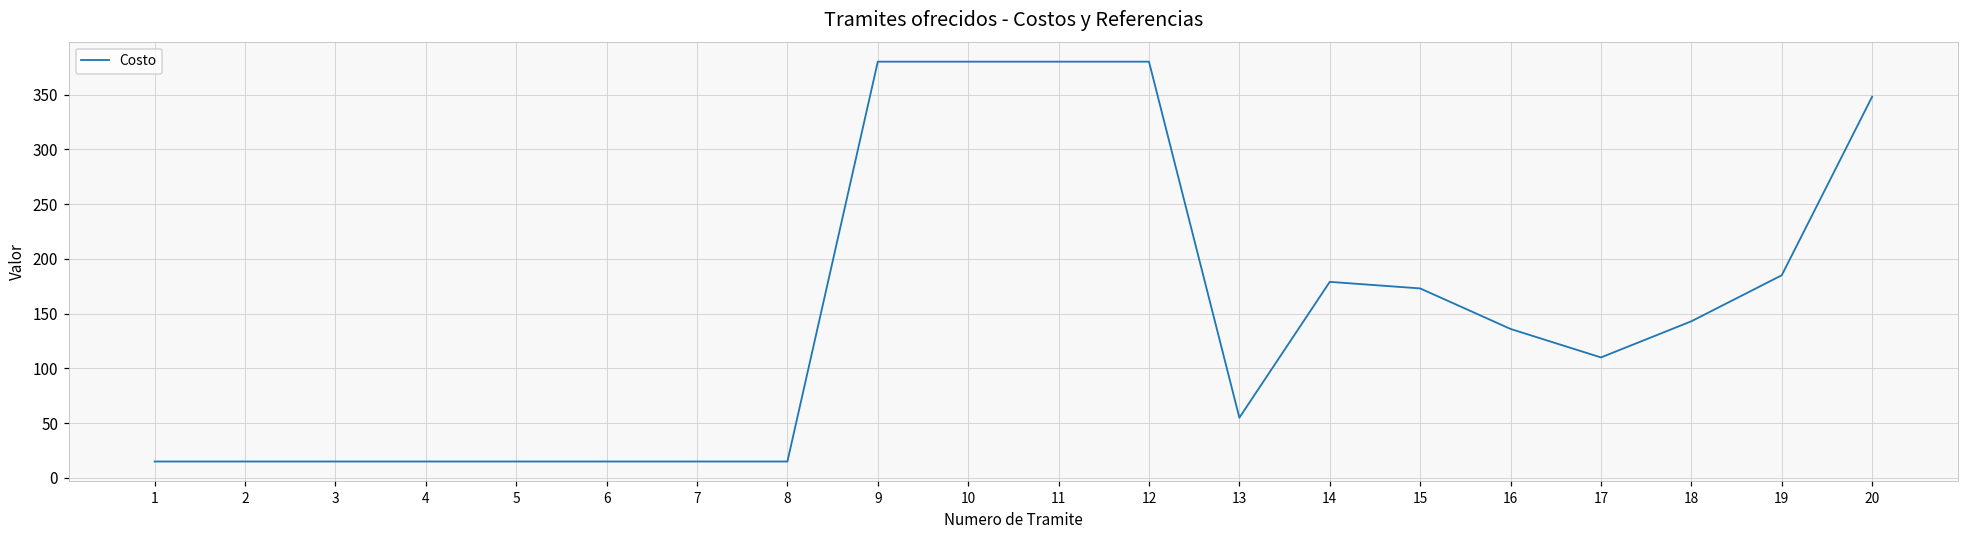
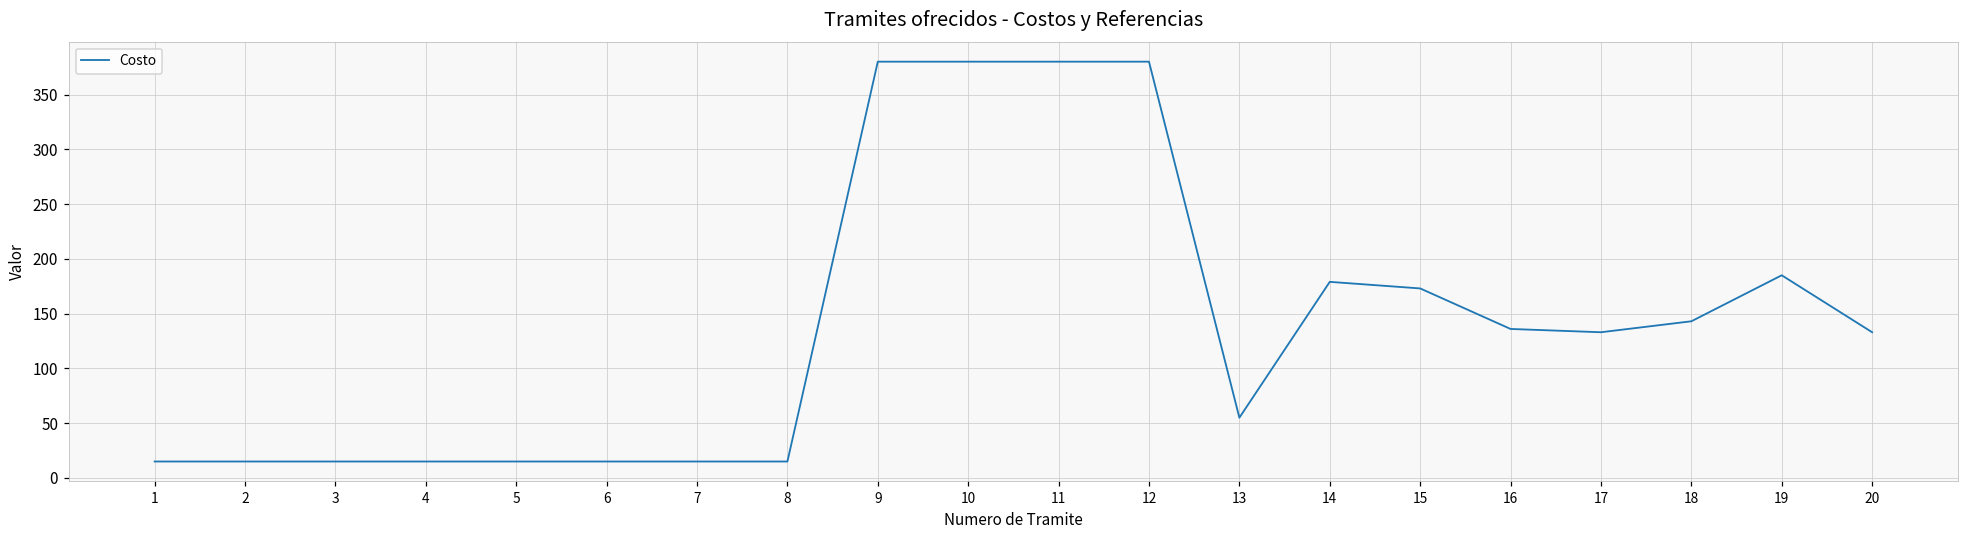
17: 110 -> 130
20: 350 -> 130
